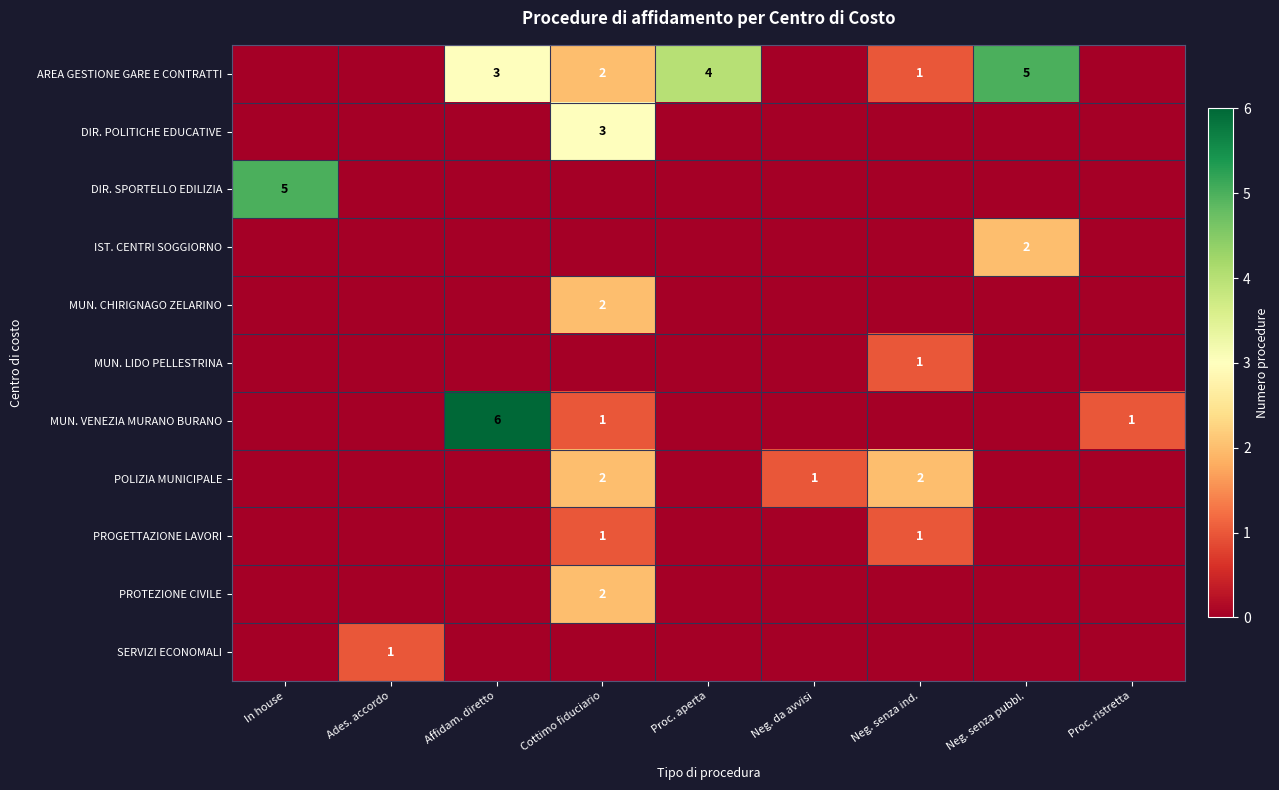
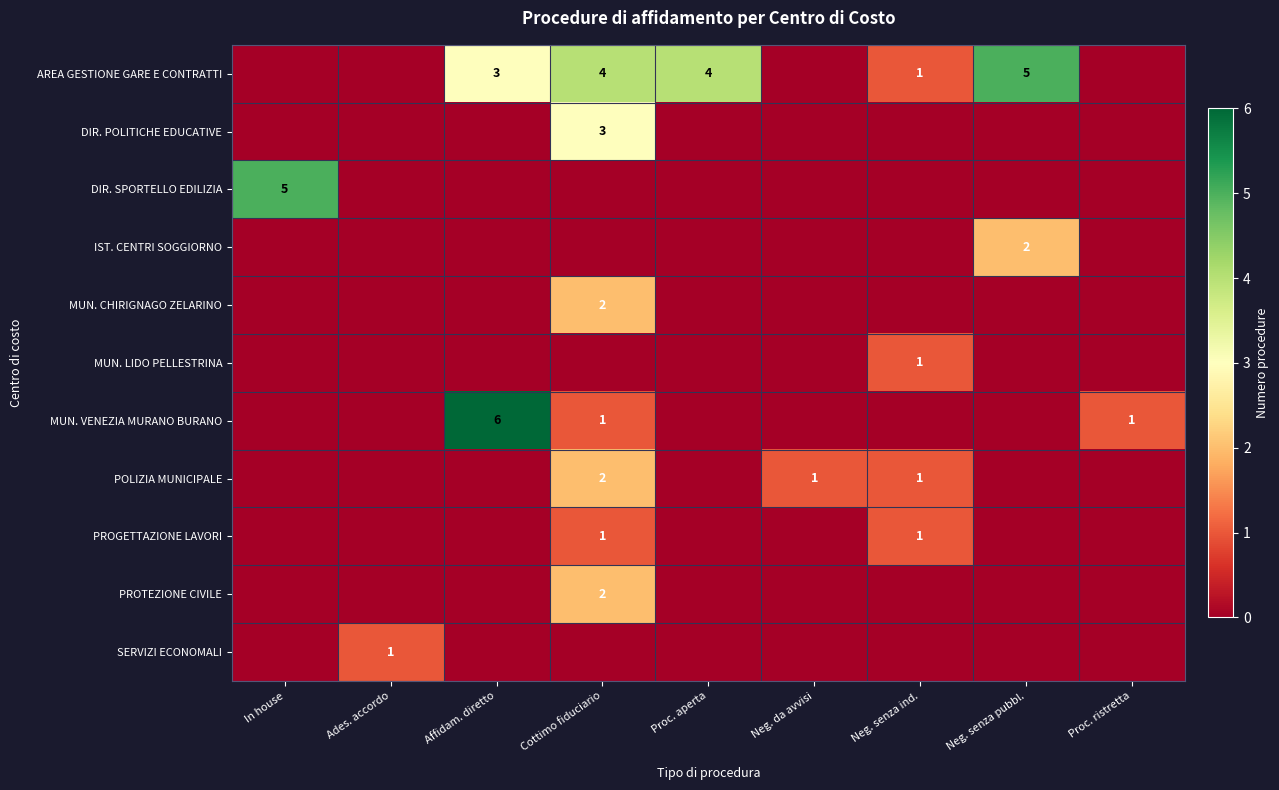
AREA GESTIONE GARE E CONTRATTI, Cottimo fiduciario: 2 -> 4
POLIZIA MUNICIPALE, Neg. senza ind.: 2 -> 1
